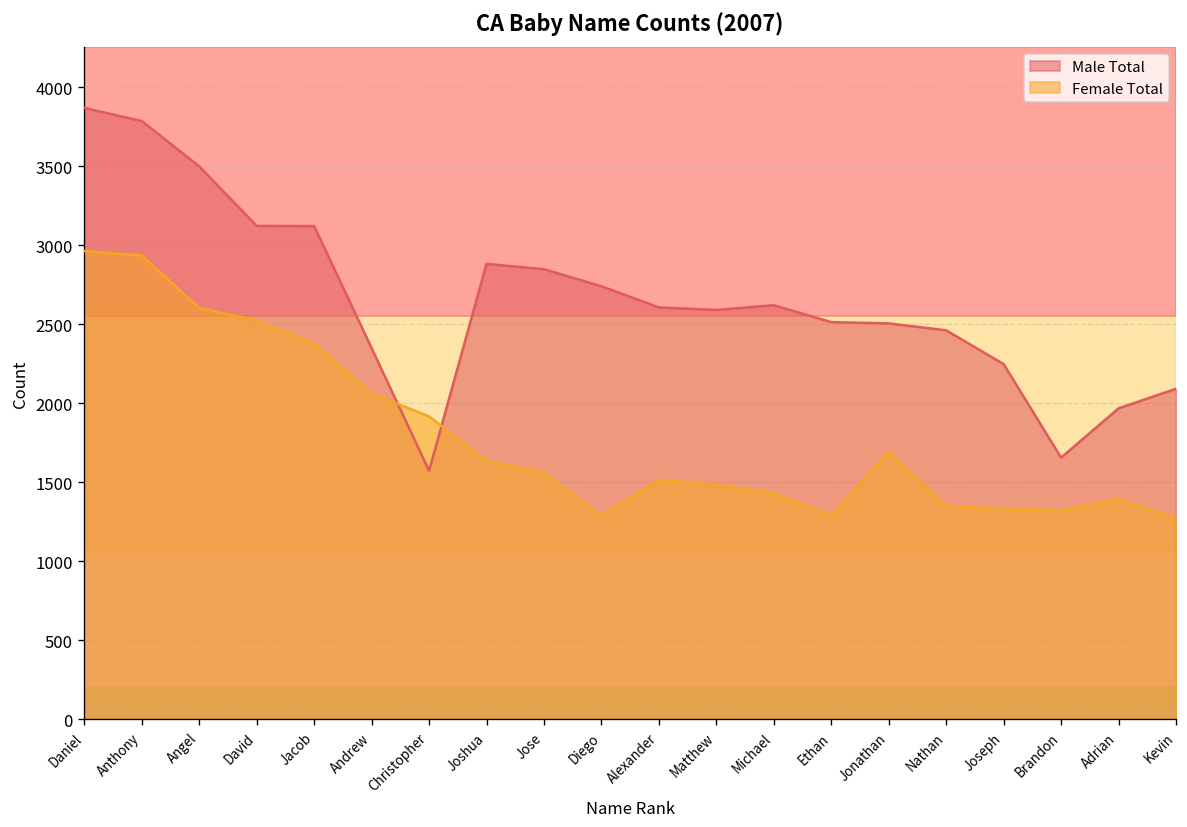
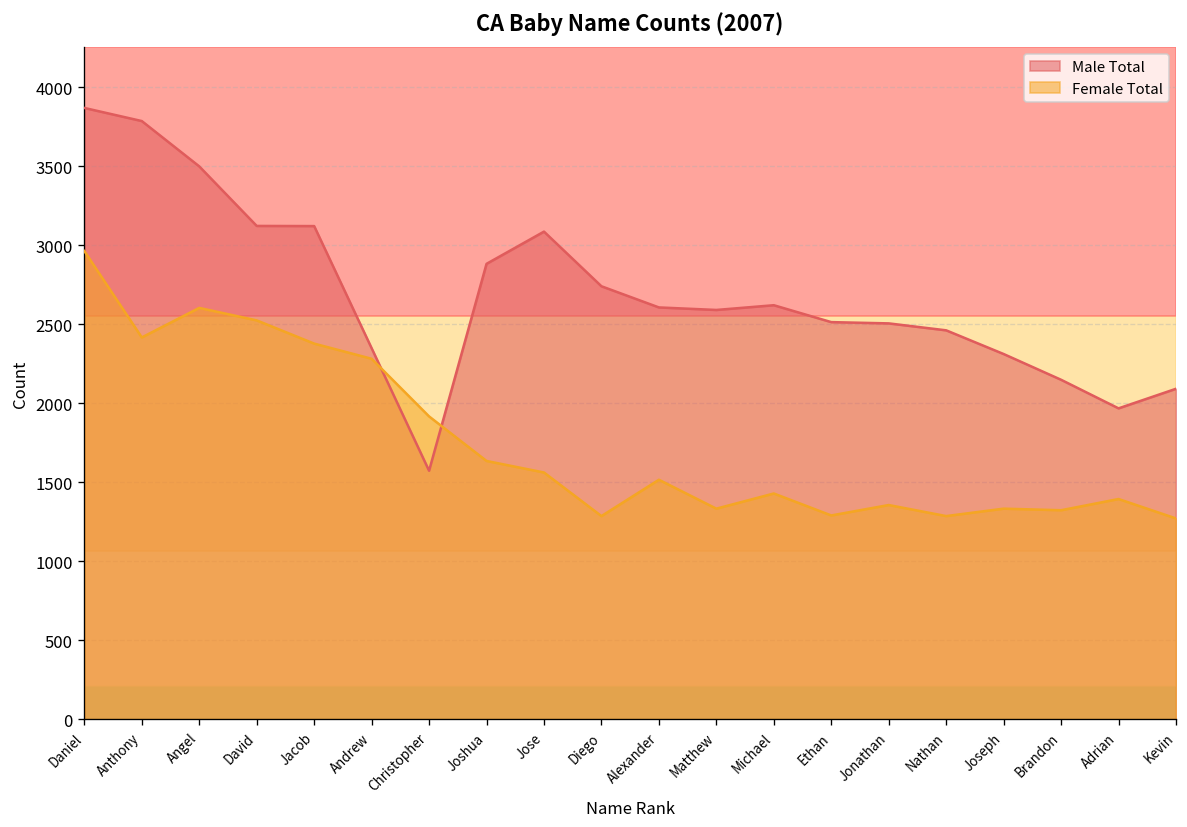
Female Total, Anthony: 2940 -> 2420
Female Total, Andrew: 2060 -> 2280
Male Total, Jose: 2850 -> 3090
Female Total, Matthew: 1480 -> 1330
Female Total, Jonathan: 1690 -> 1360
Female Total, Nathan: 1350 -> 1290
Male Total, Joseph: 2250 -> 2310
Male Total, Brandon: 1660 -> 2150
